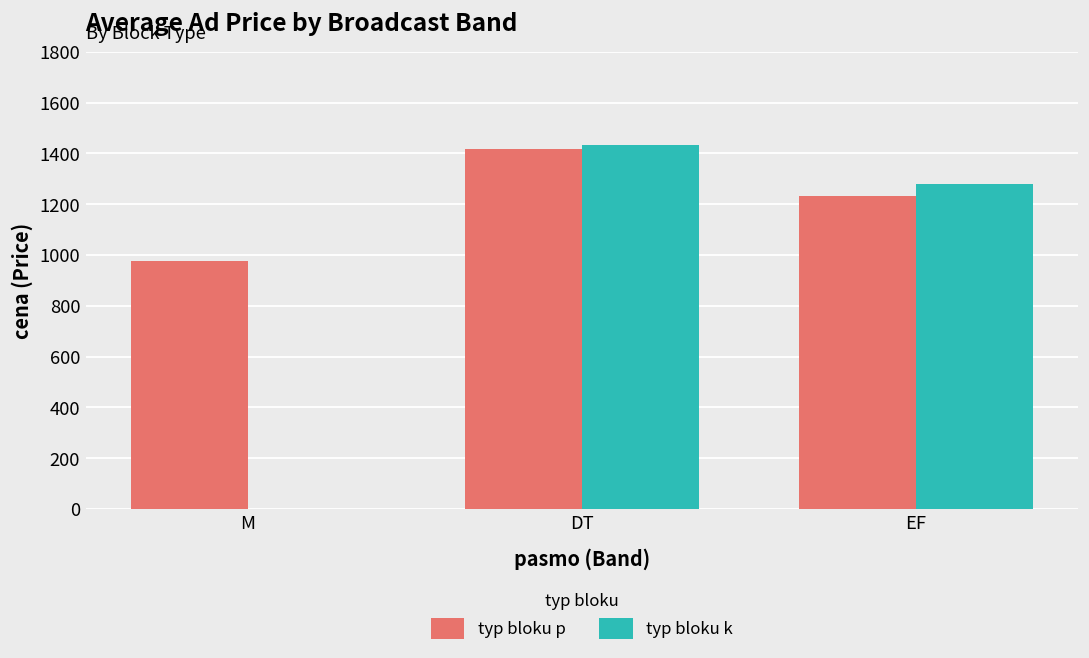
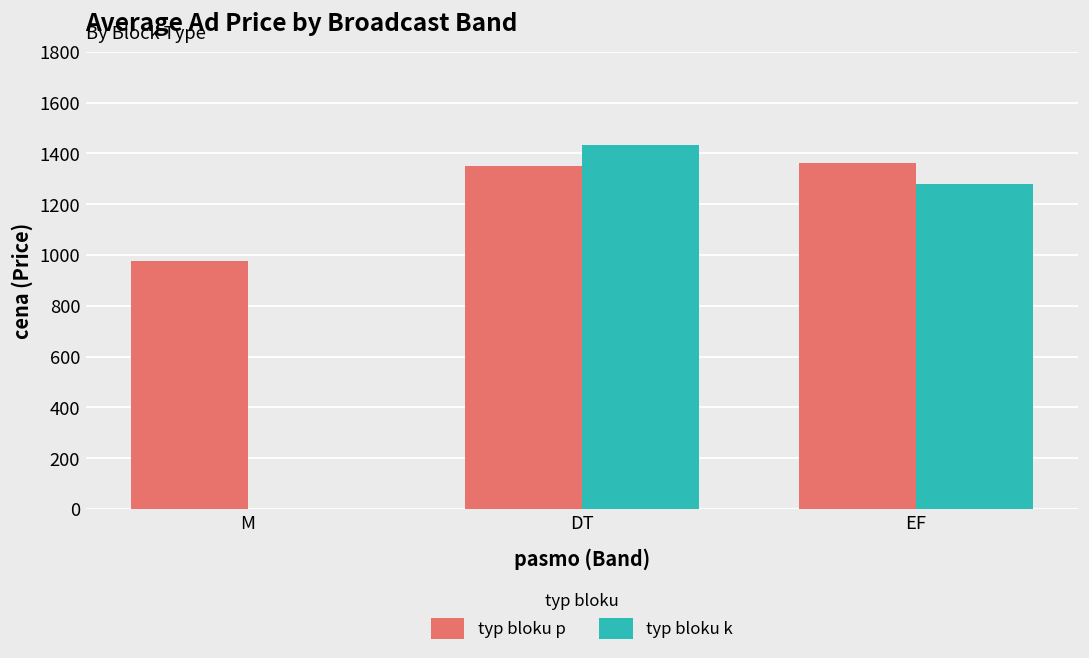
typ bloku p, DT: 1420 -> 1350
typ bloku p, EF: 1230 -> 1360
